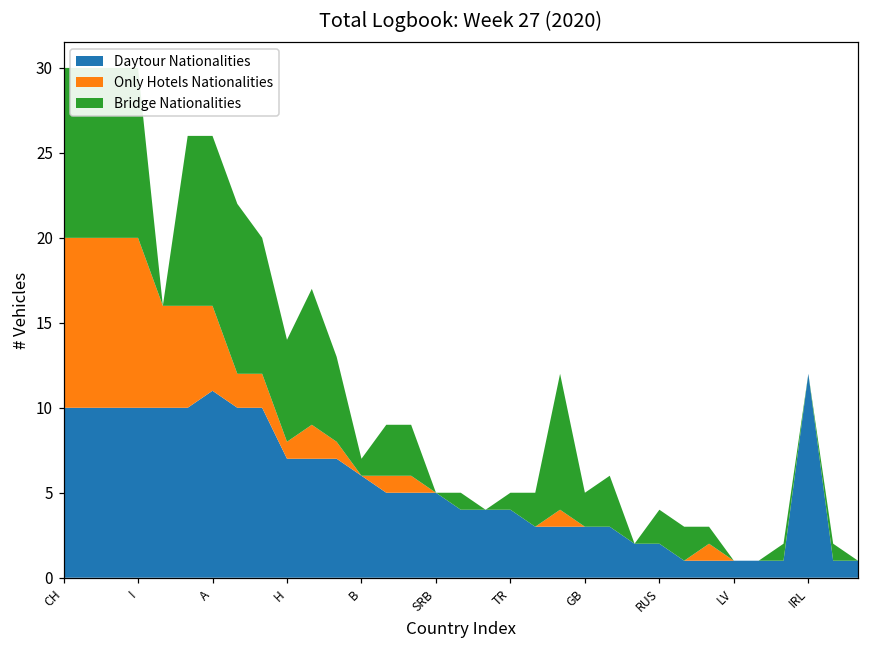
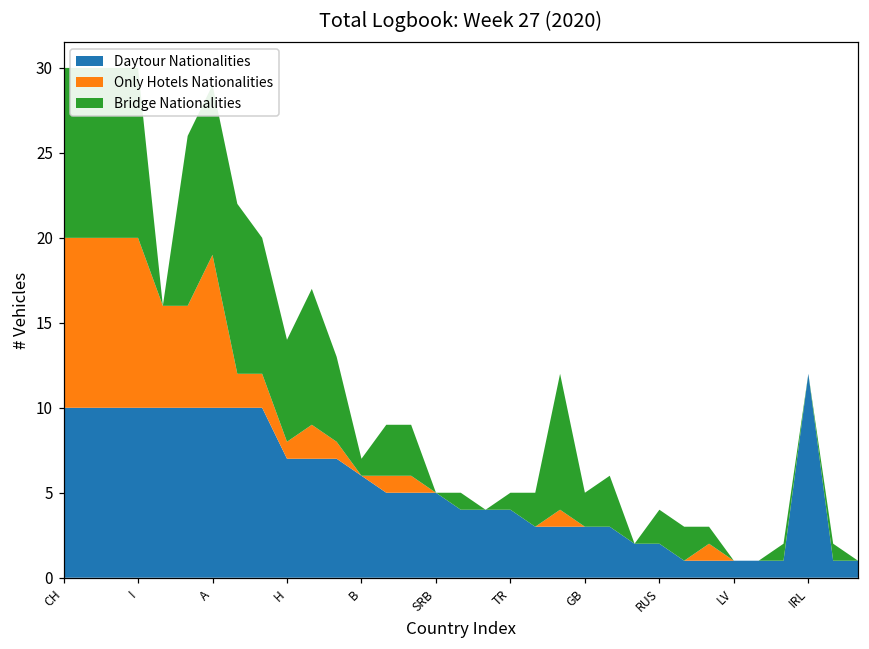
Daytour Nationalities, A: 11 -> 10
Only Hotels Nationalities, A: 5 -> 9
